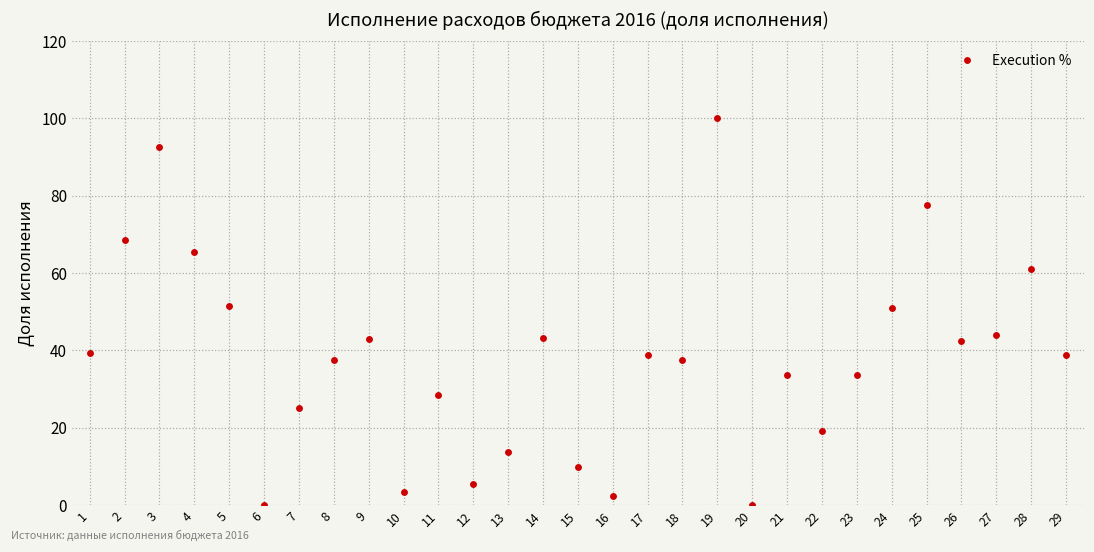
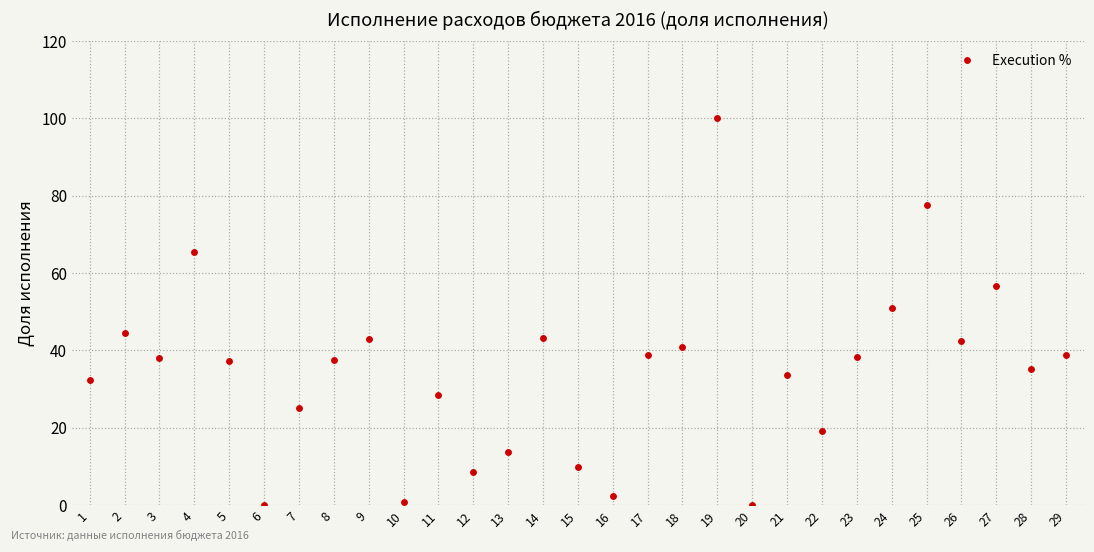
1: 39 -> 32
2: 69 -> 44
3: 93 -> 38
5: 51 -> 37
10: 3 -> 1
12: 5 -> 9
18: 37 -> 41
23: 34 -> 38
27: 44 -> 57
28: 61 -> 35
